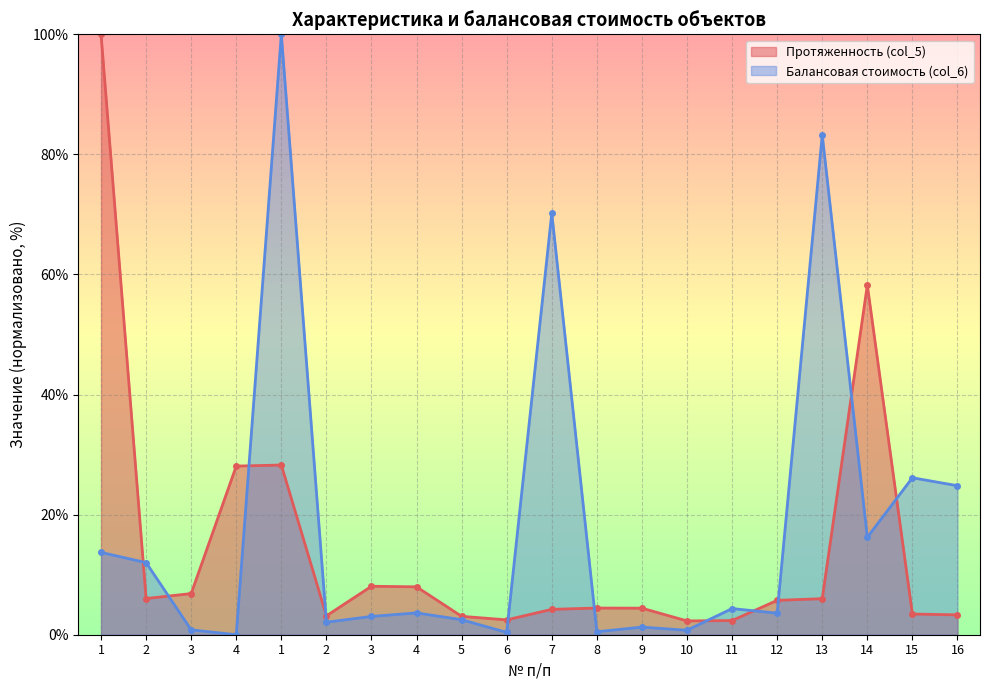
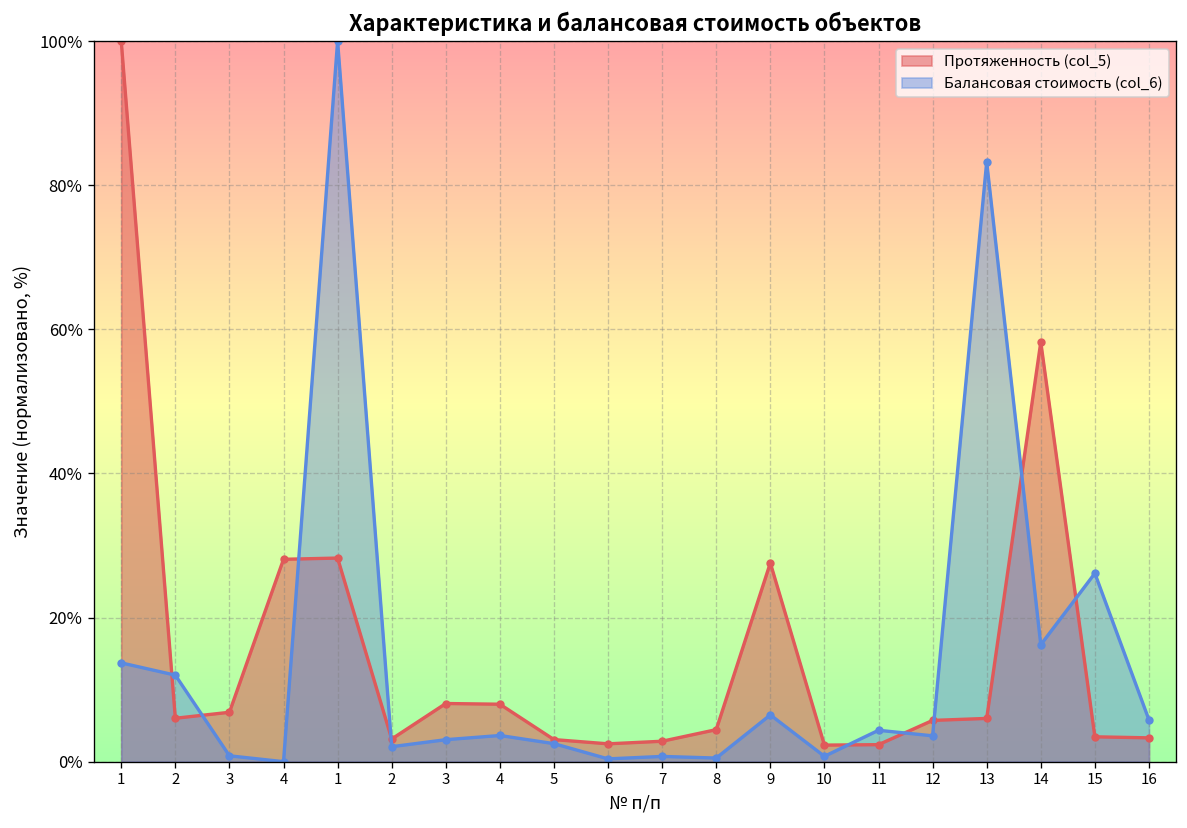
Протяженность (col_5), 7: 4% -> 3%
Балансовая стоимость (col_6), 7: 70% -> 1%
Протяженность (col_5), 9: 4% -> 28%
Балансовая стоимость (col_6), 9: 1% -> 6%
Балансовая стоимость (col_6), 16: 25% -> 6%
